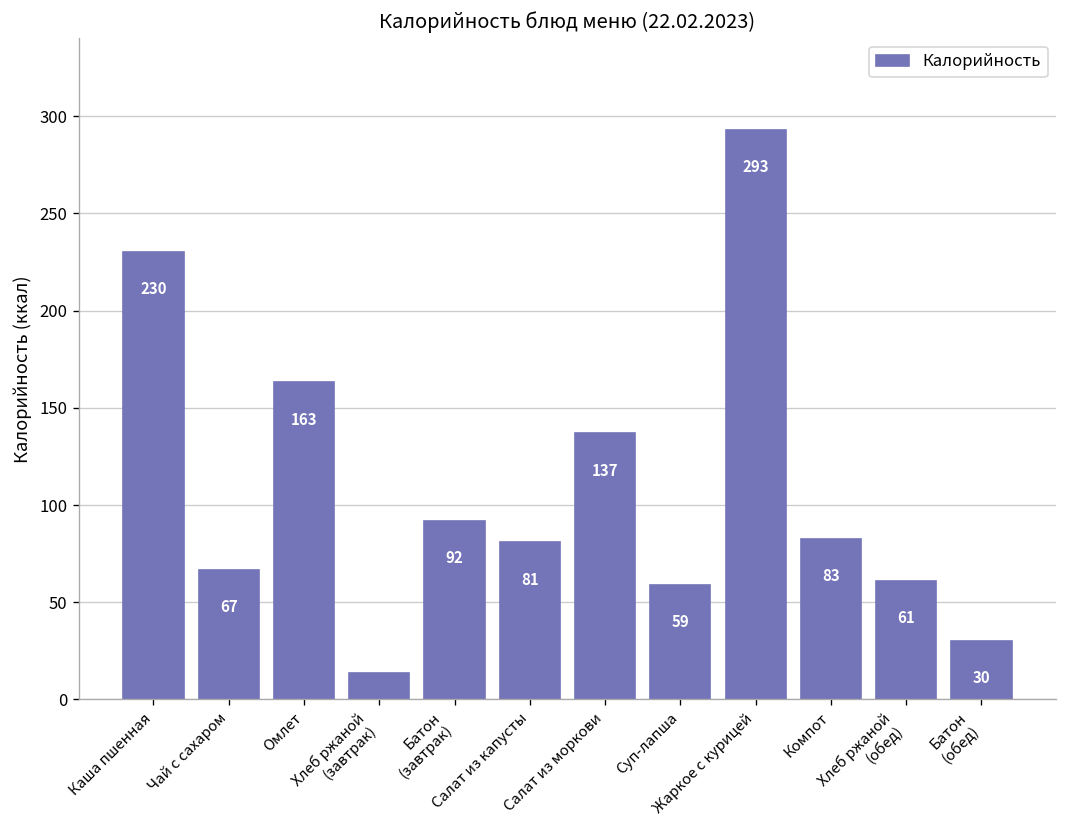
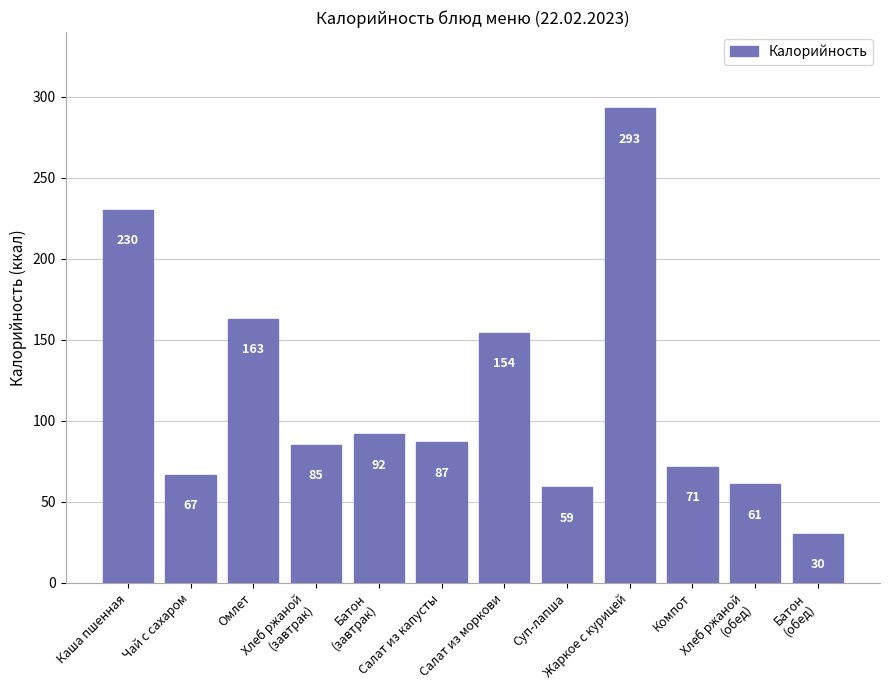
Хлеб ржаной (завтрак): 14 -> 85
Салат из капусты: 81 -> 87
Салат из моркови: 137 -> 154
Компот: 83 -> 71
